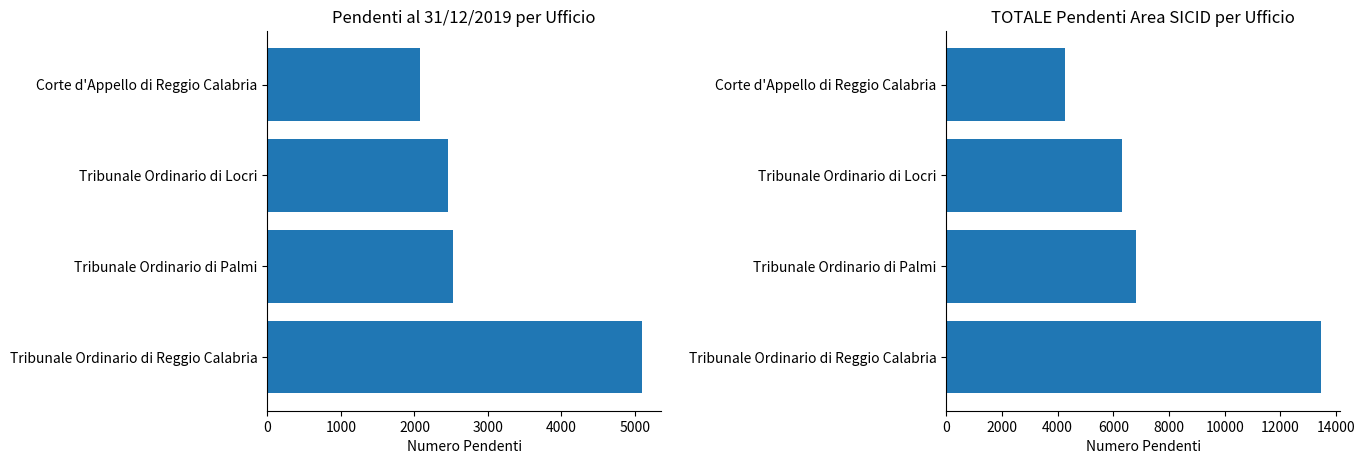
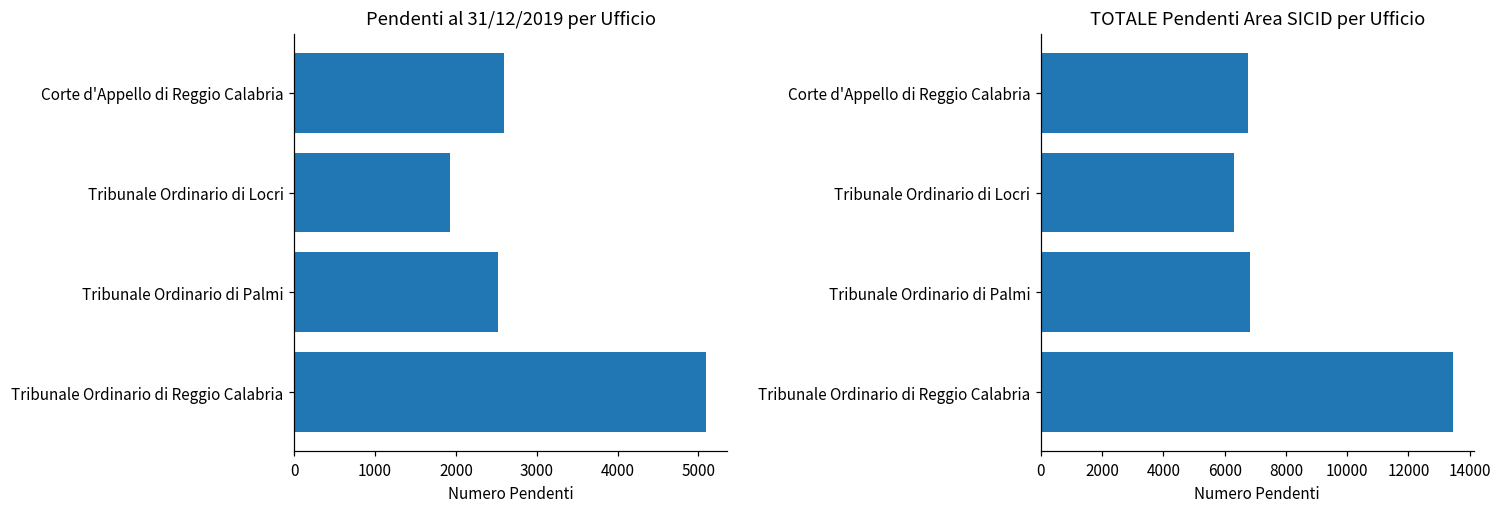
Pendenti al 31/12/2019 per Ufficio, Corte d'Appello di Reggio Calabria: 2100 -> 2600
Pendenti al 31/12/2019 per Ufficio, Tribunale Ordinario di Locri: 2500 -> 1900
TOTALE Pendenti Area SICID per Ufficio, Corte d'Appello di Reggio Calabria: 4300 -> 6800
